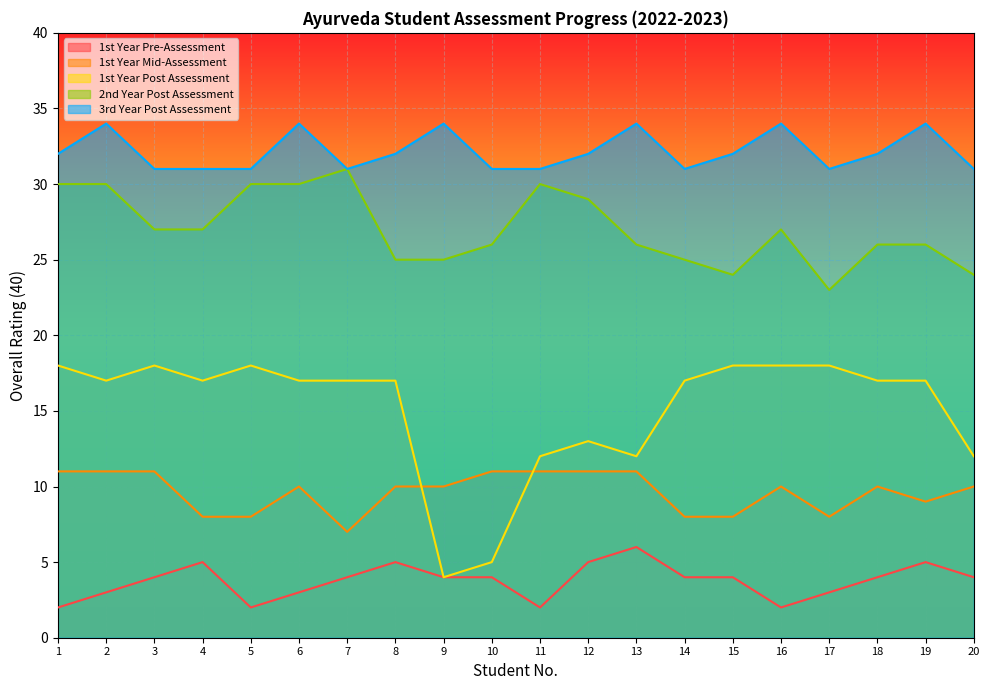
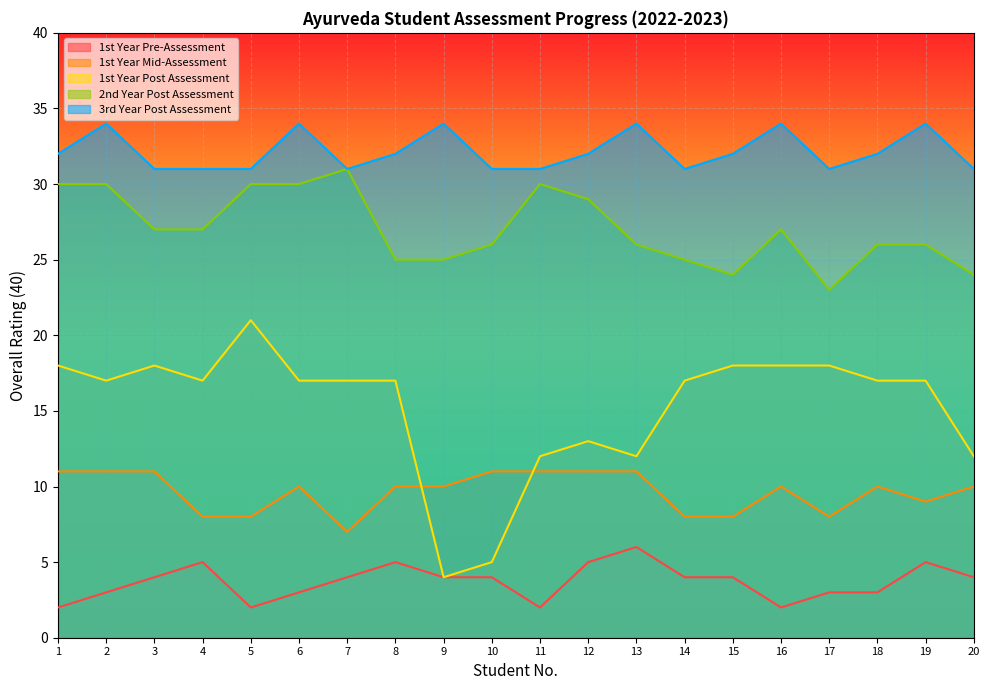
1st Year Post Assessment, 5: 18 -> 21
1st Year Pre-Assessment, 18: 4 -> 3
